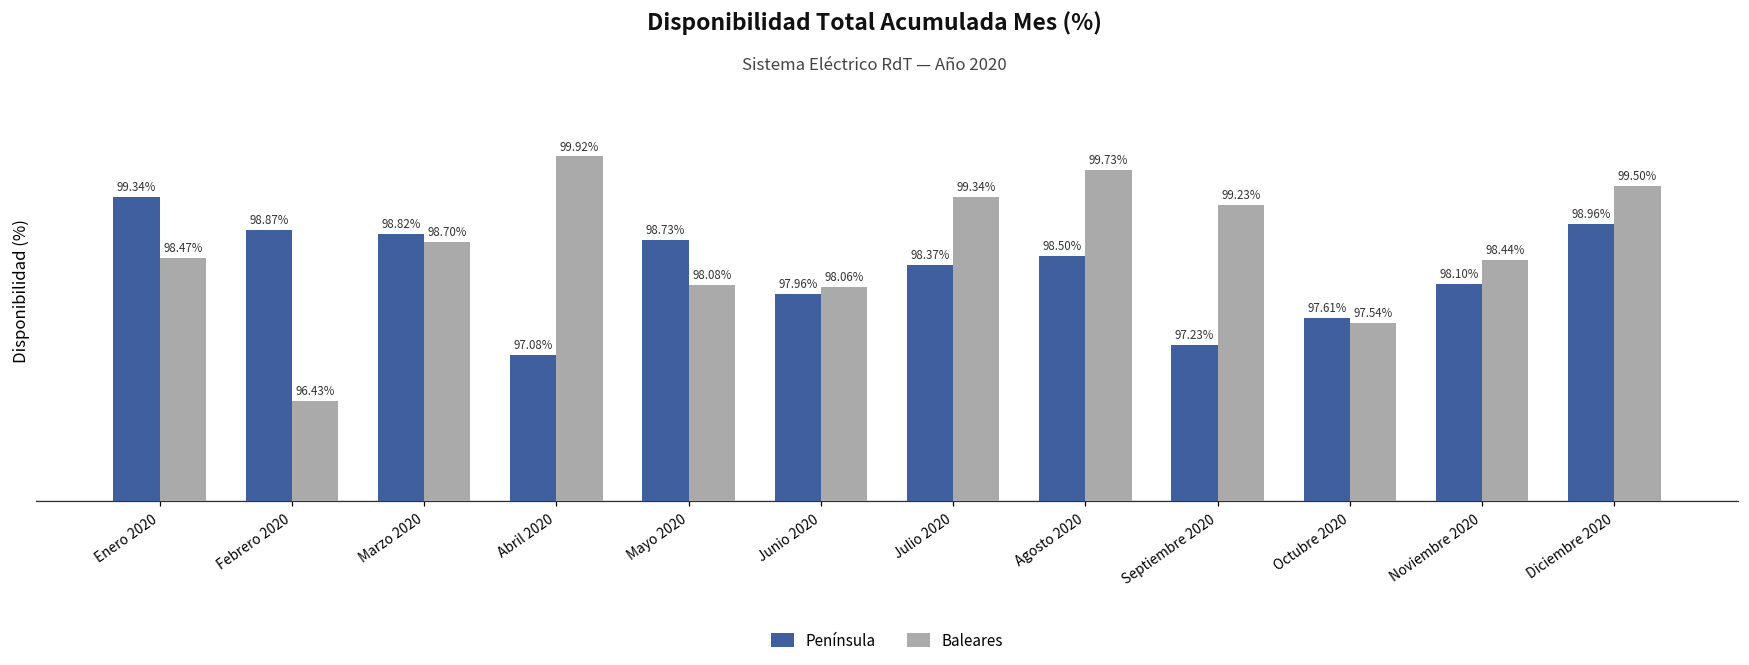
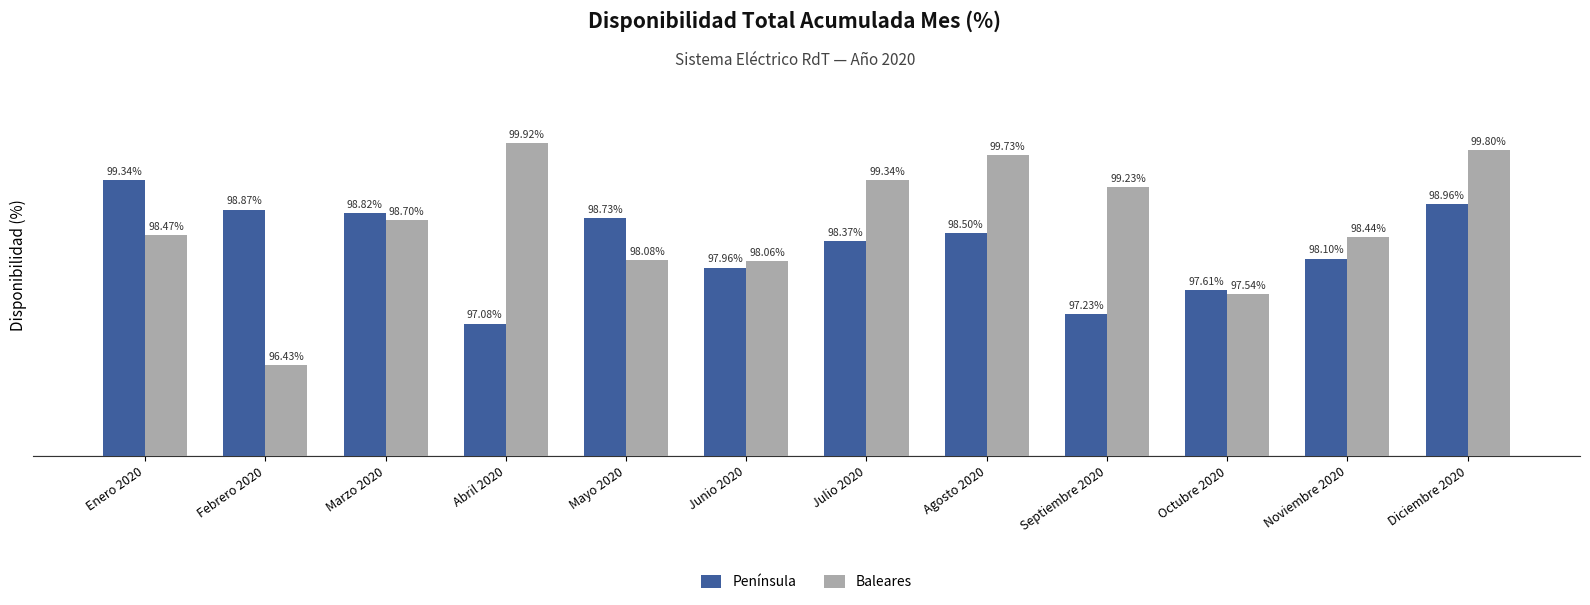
Baleares, Diciembre 2020: 99.50% -> 99.80%
